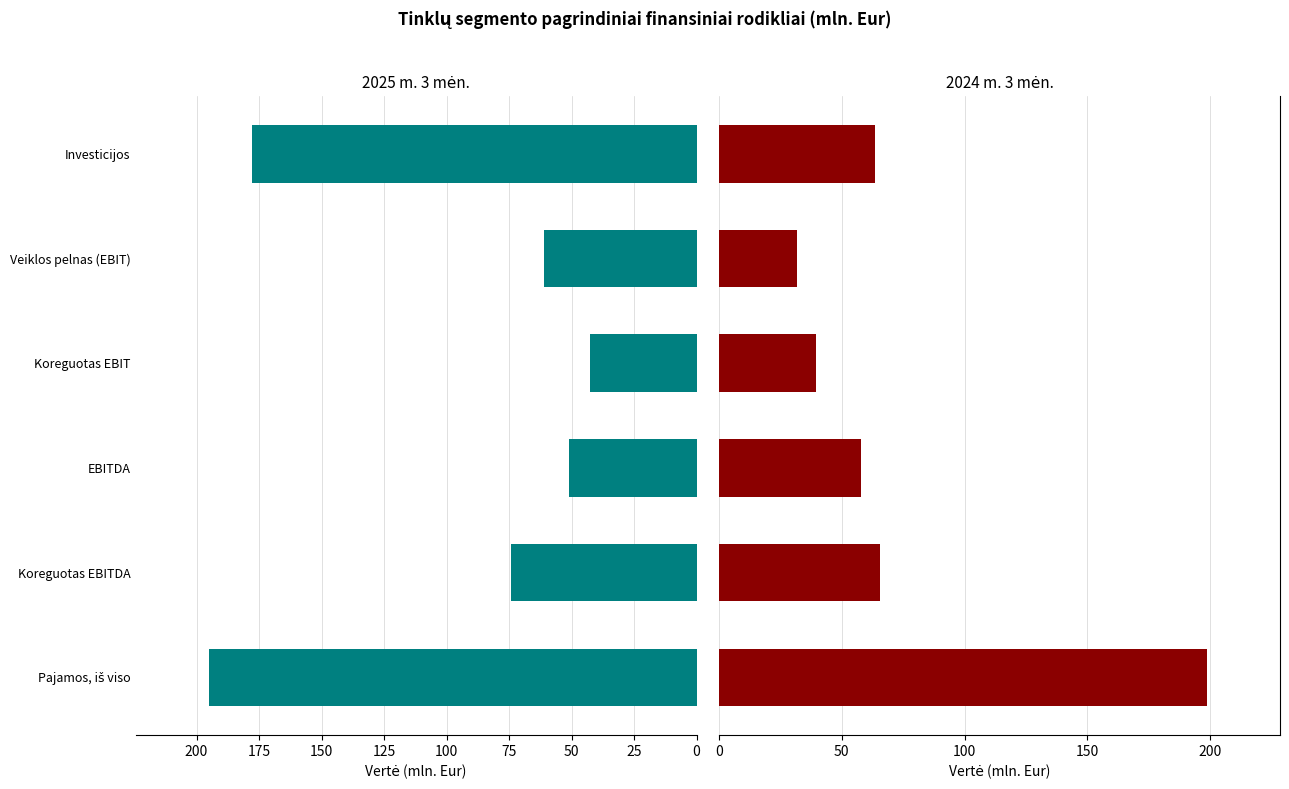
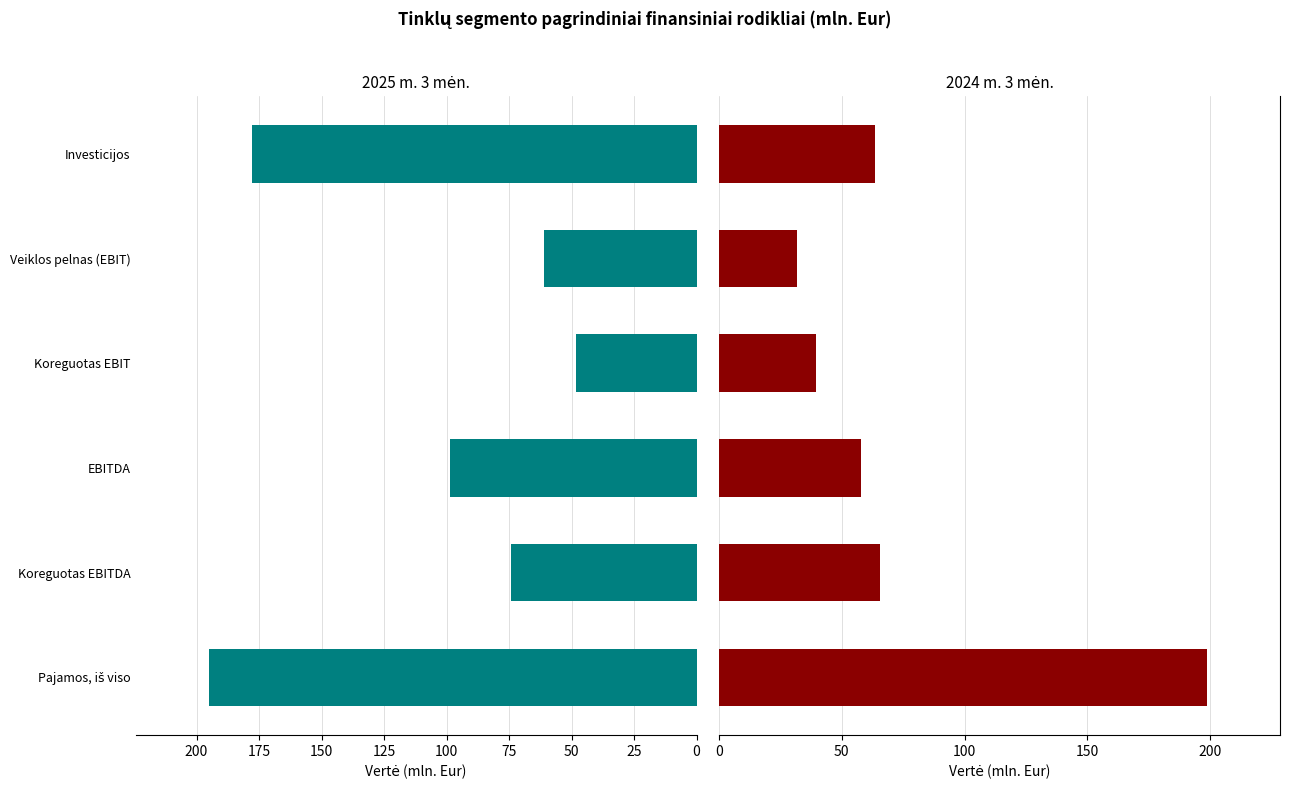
2025 m. 3 mėn., Koreguotas EBIT: 43 -> 48
2025 m. 3 mėn., EBITDA: 51 -> 99
